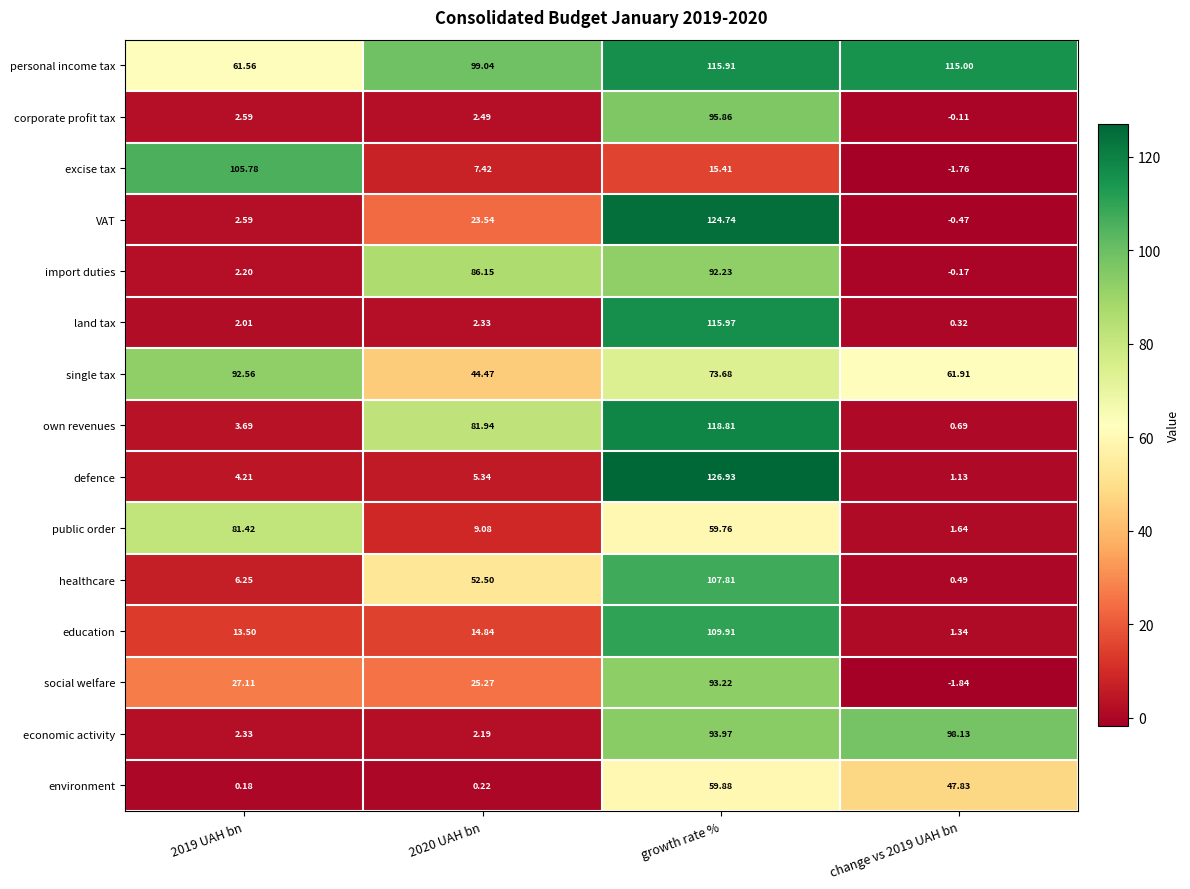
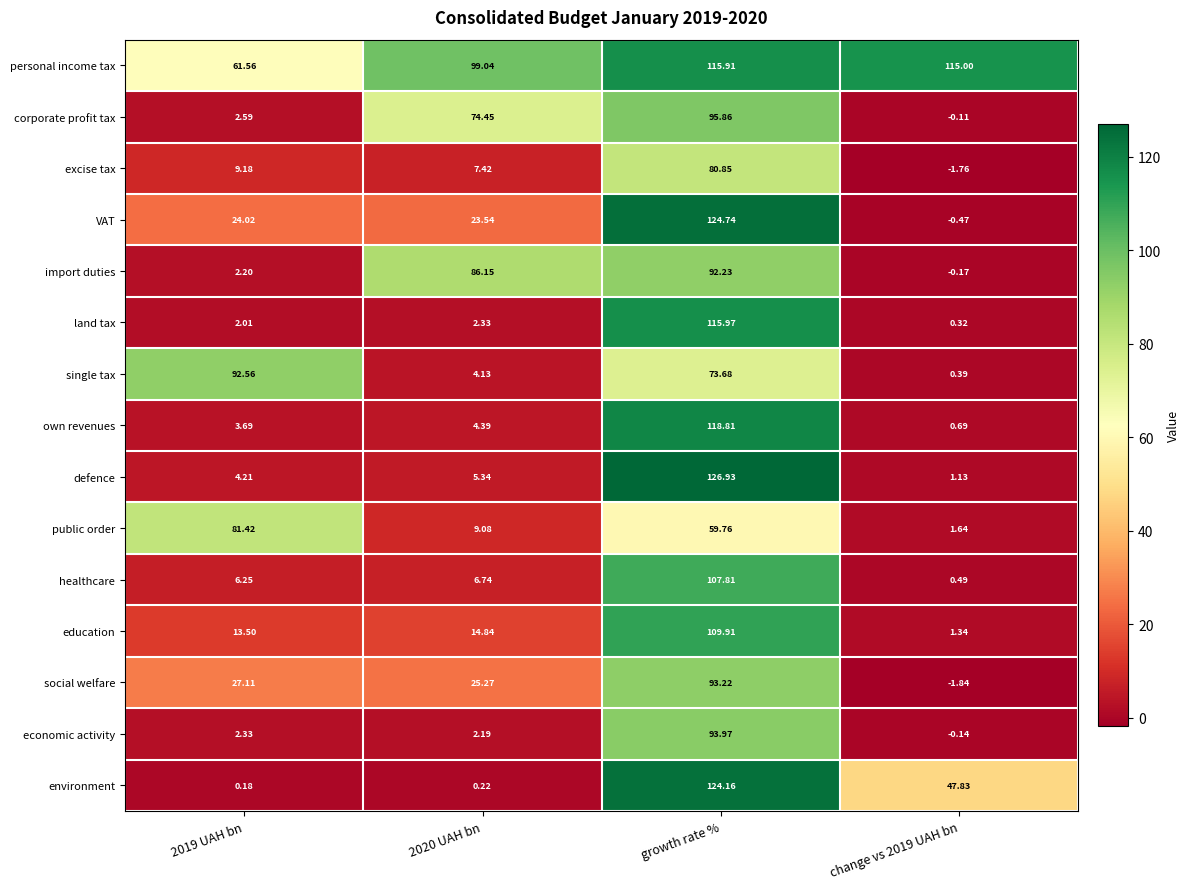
corporate profit tax, 2020 UAH bn: 2.49 -> 74.45
excise tax, 2019 UAH bn: 105.78 -> 9.18
excise tax, growth rate %: 15.41 -> 80.85
VAT, 2019 UAH bn: 2.59 -> 24.02
single tax, 2020 UAH bn: 44.47 -> 4.13
single tax, change vs 2019 UAH bn: 61.91 -> 0.39
own revenues, 2020 UAH bn: 81.94 -> 4.39
healthcare, 2020 UAH bn: 52.50 -> 6.74
economic activity, change vs 2019 UAH bn: 98.13 -> -0.14
environment, growth rate %: 59.88 -> 124.16
